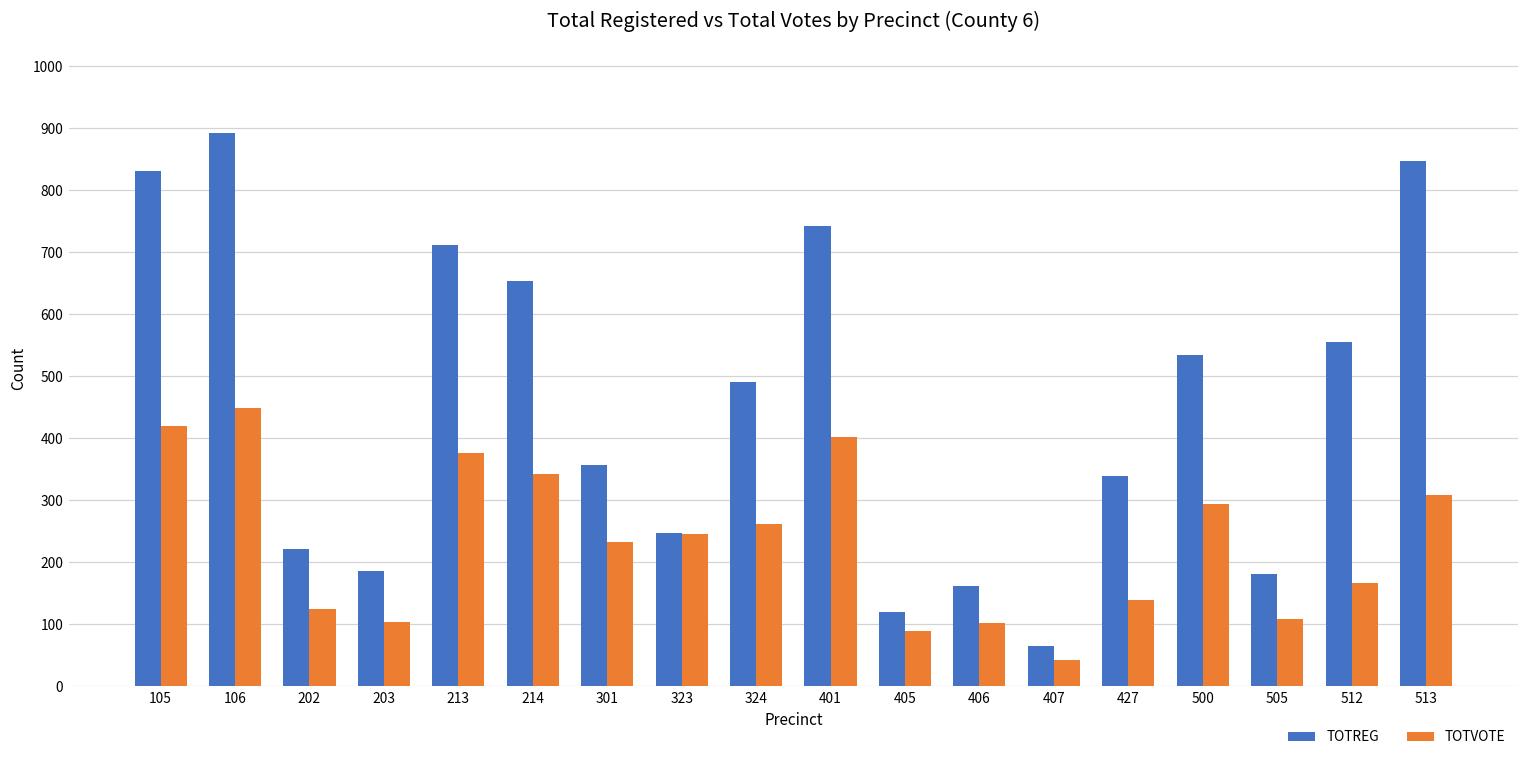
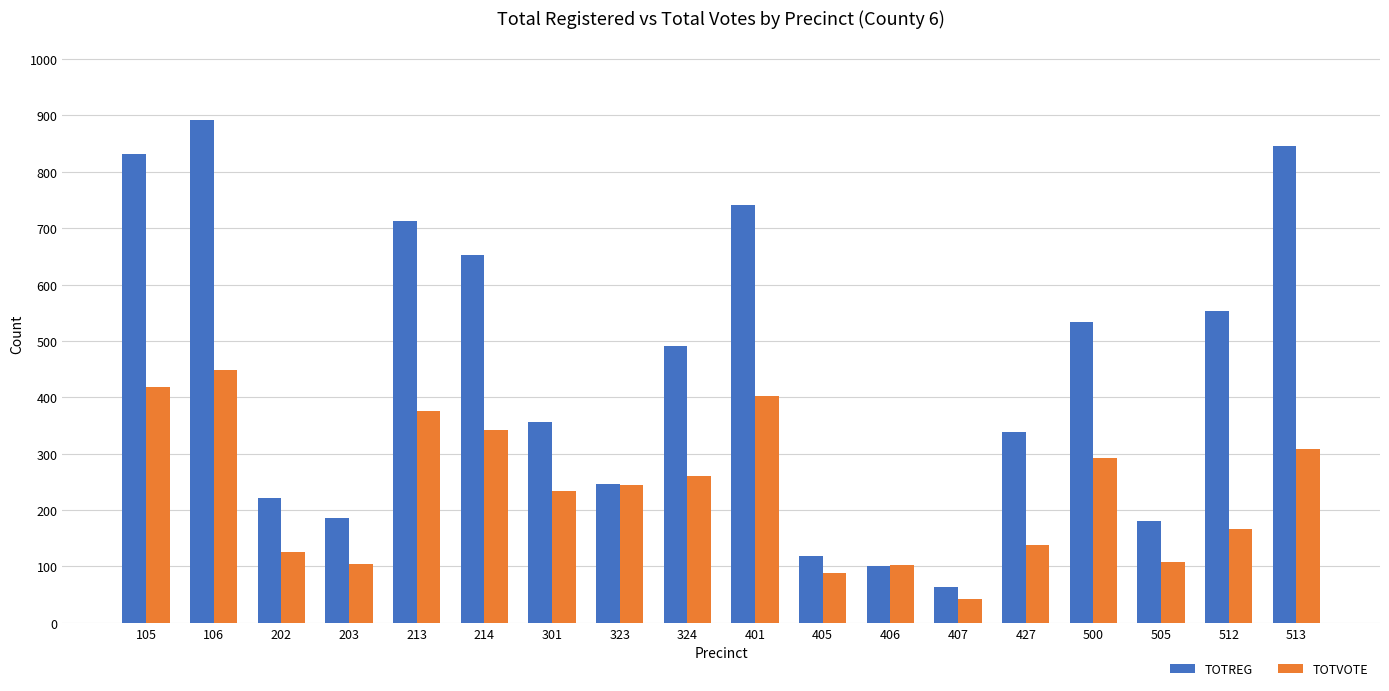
TOTREG, 406: 160 -> 100
